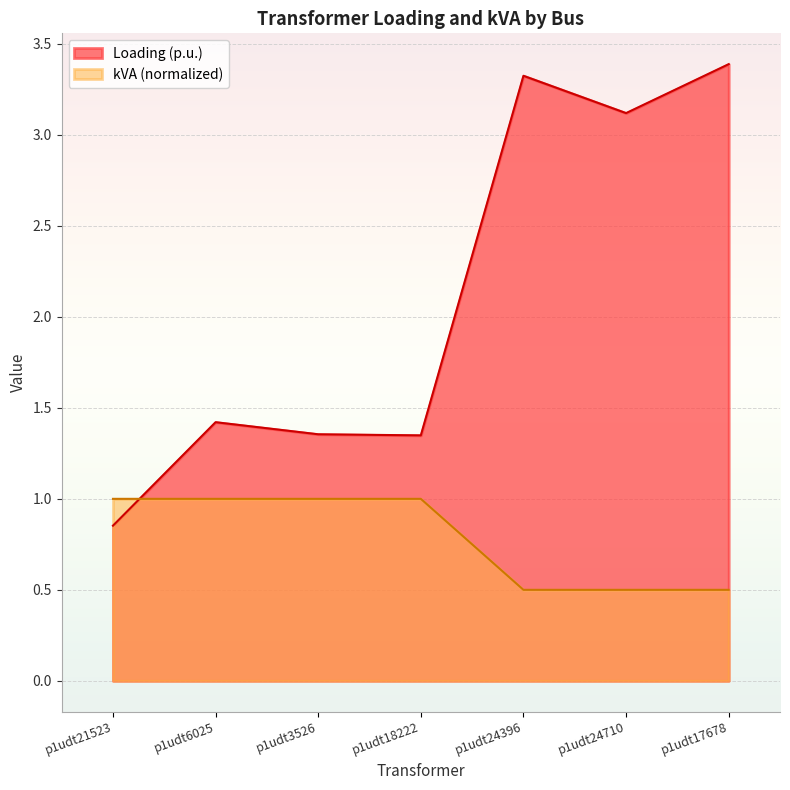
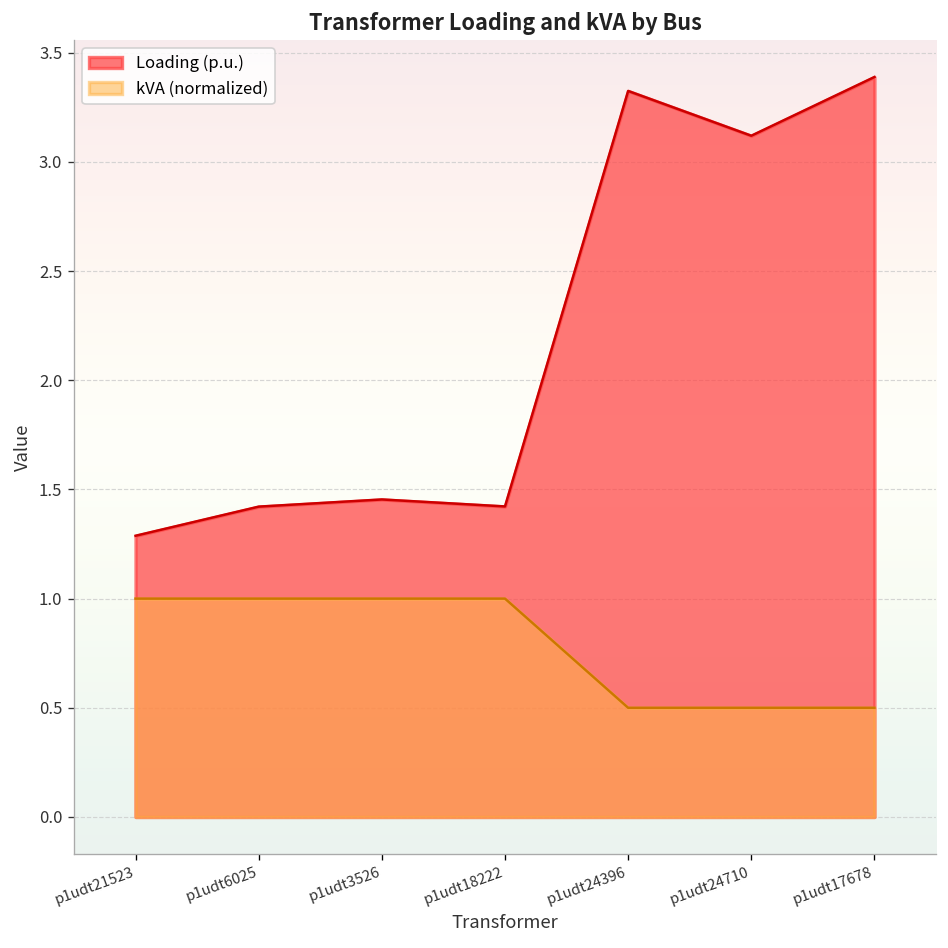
Loading (p.u.), p1udt21523: 0.85 -> 1.29
Loading (p.u.), p1udt3526: 1.35 -> 1.45
Loading (p.u.), p1udt18222: 1.35 -> 1.42
